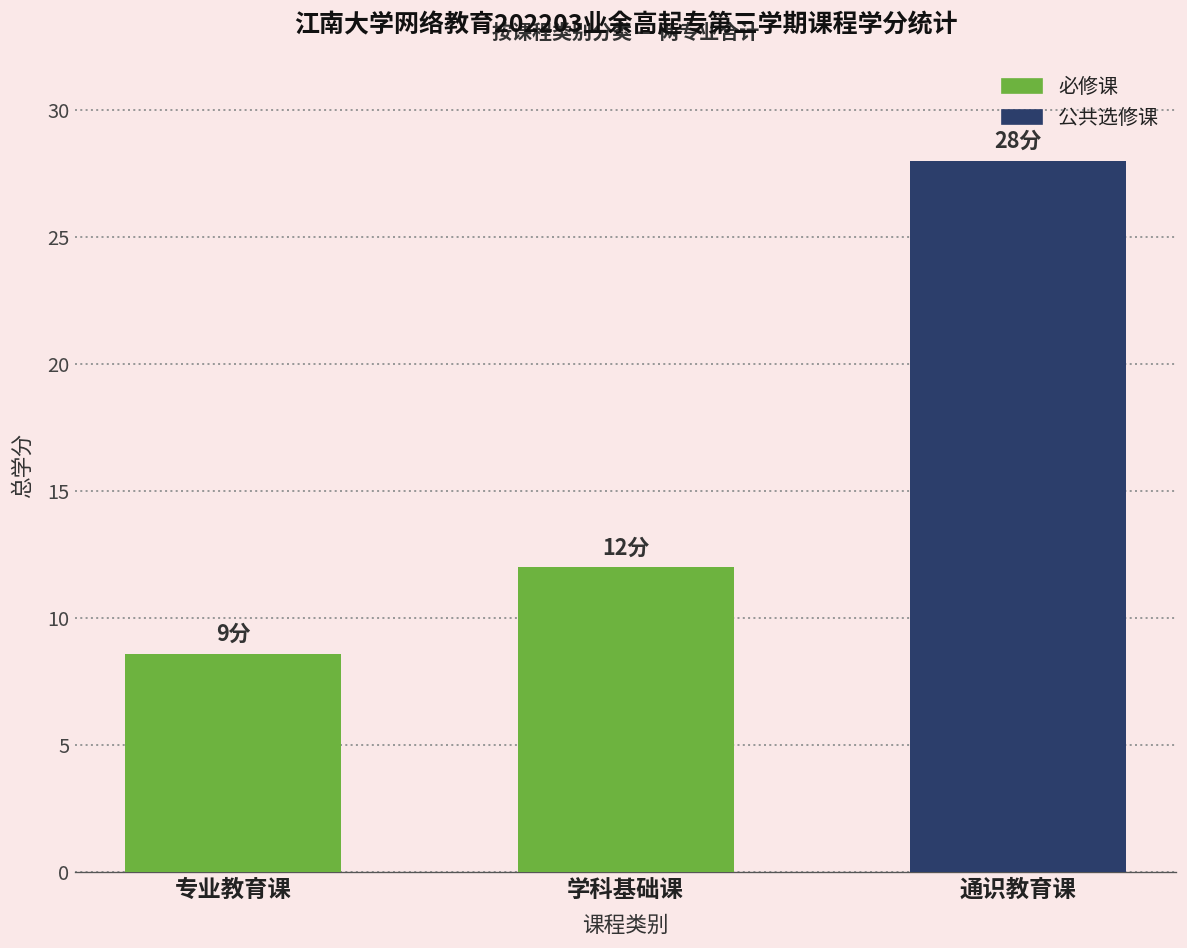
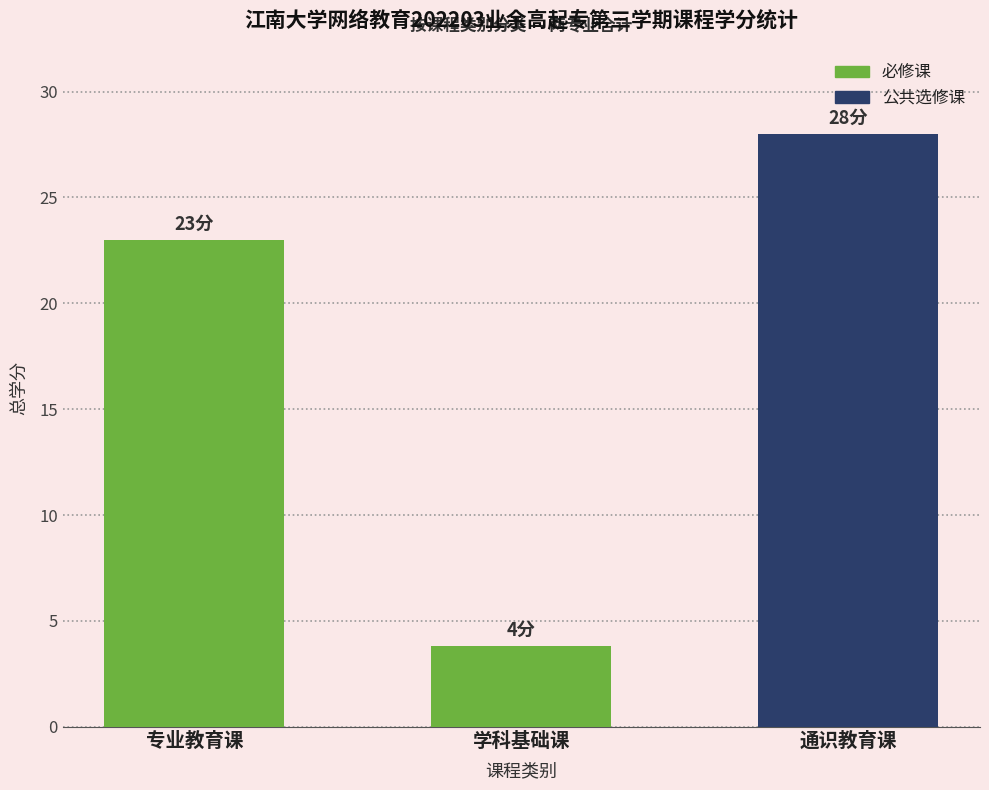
必修课, 专业教育课: 9分 -> 23分
必修课, 学科基础课: 12分 -> 4分
